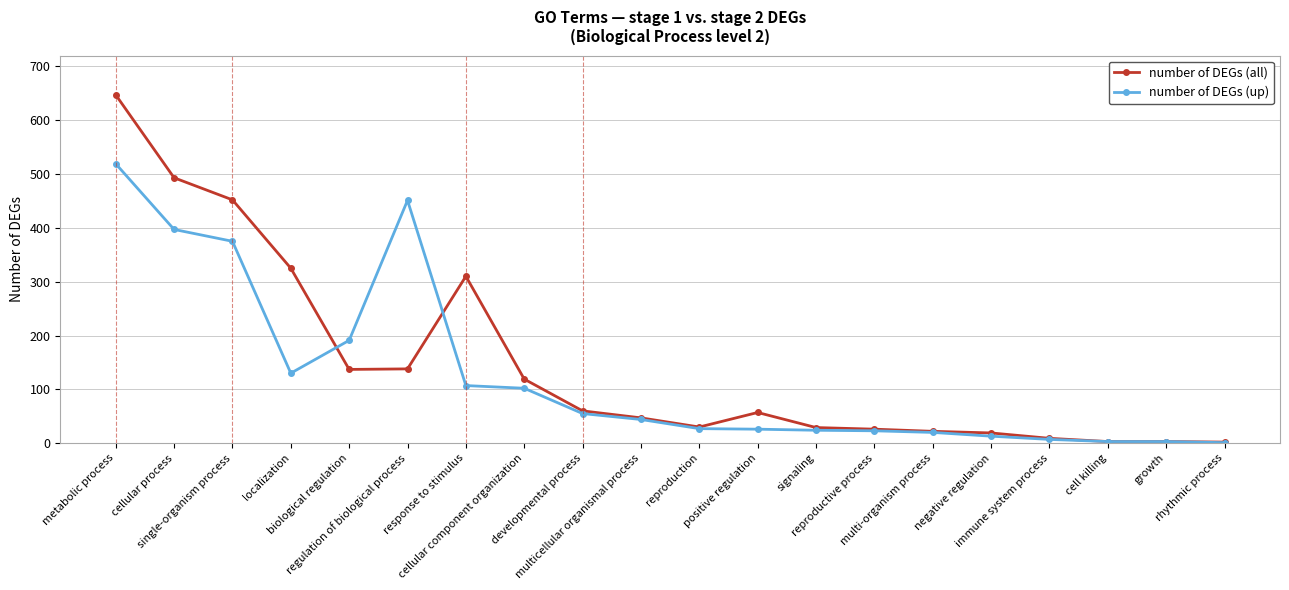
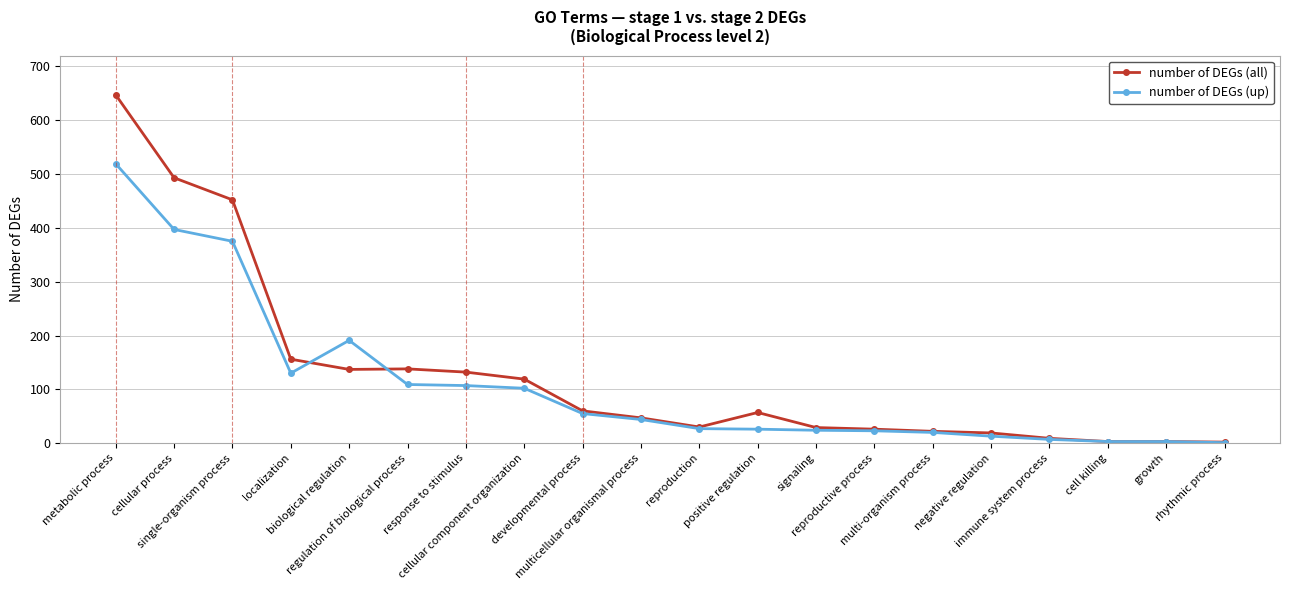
number of DEGs (all), localization: 330 -> 160
number of DEGs (up), regulation of biological process: 450 -> 110
number of DEGs (all), response to stimulus: 310 -> 130
